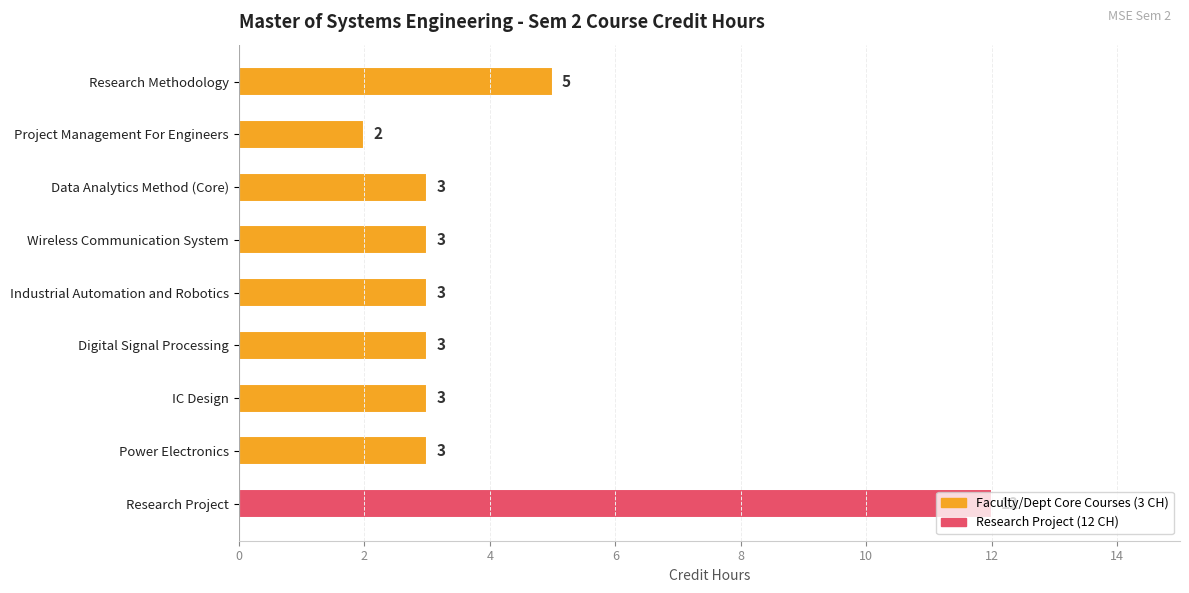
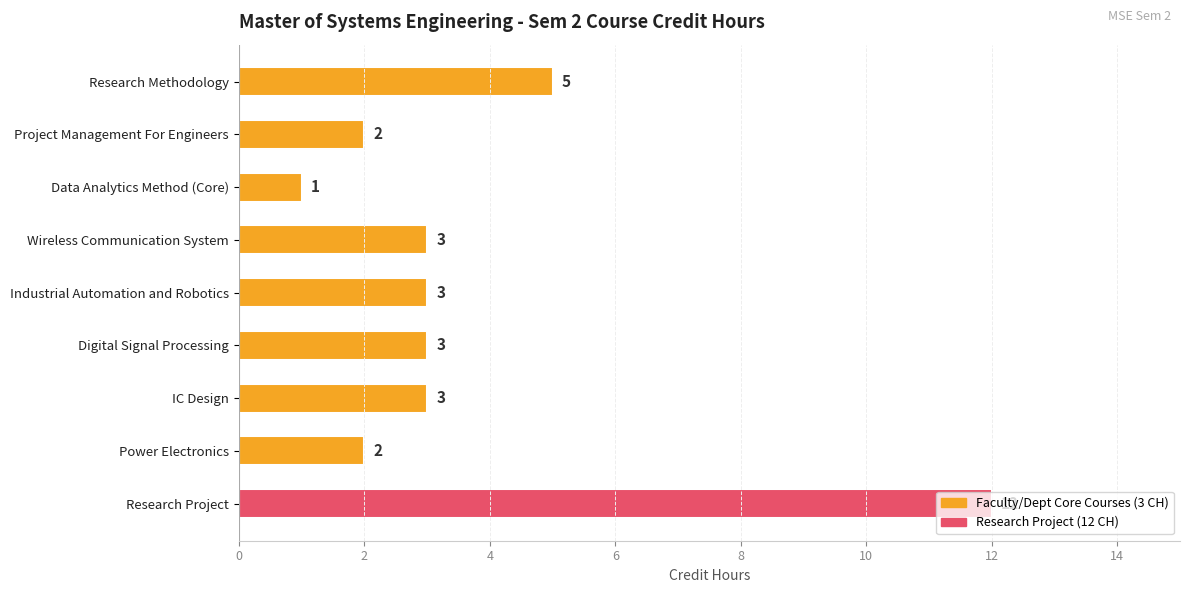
Data Analytics Method (Core): 3 -> 1
Power Electronics: 3 -> 2
